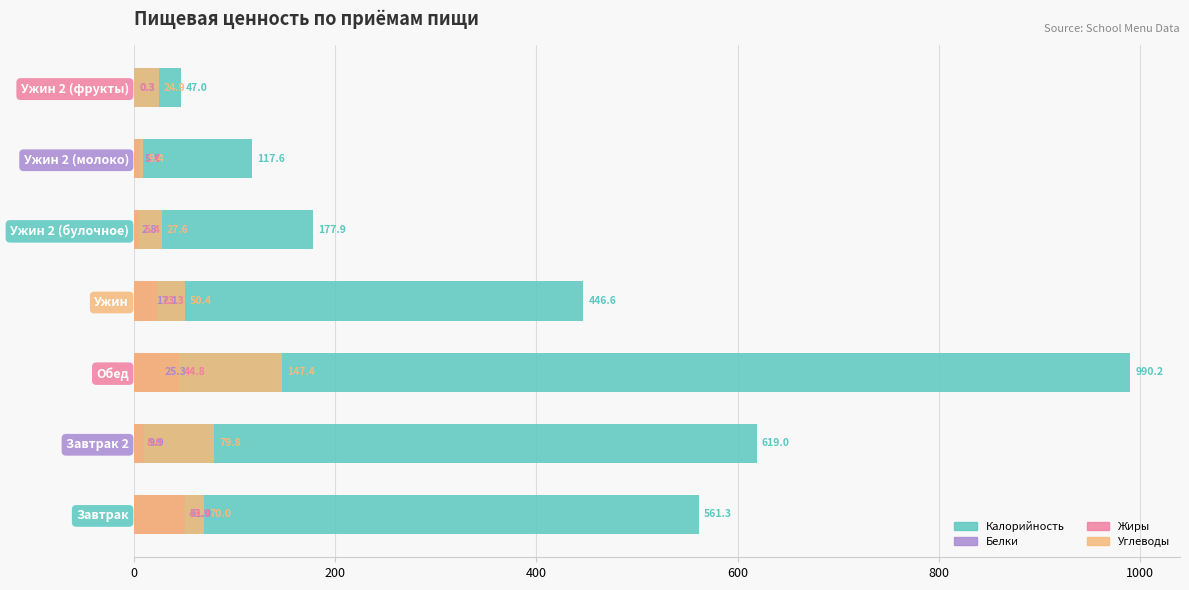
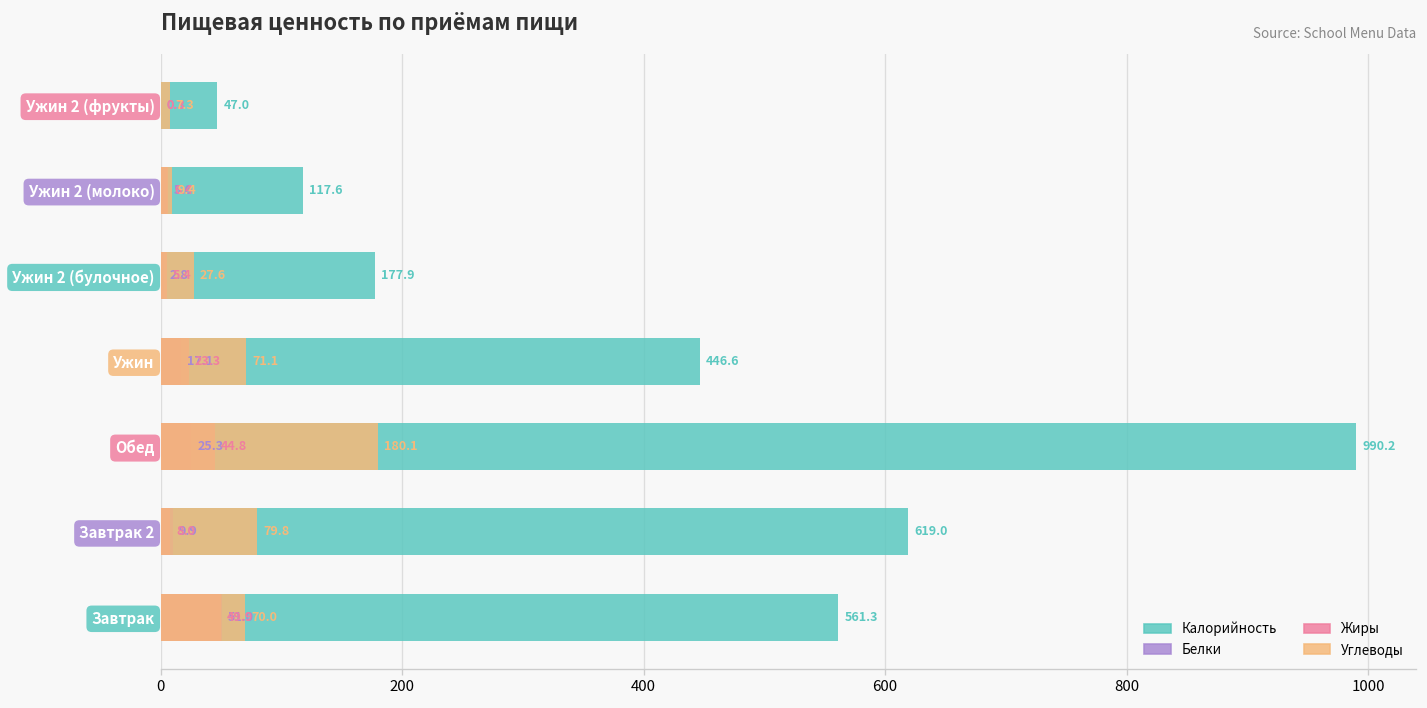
Углеводы, Ужин 2 (фрукты): 24.9 -> 7.3
Углеводы, Ужин: 50.4 -> 71.1
Углеводы, Обед: 147.4 -> 180.1
